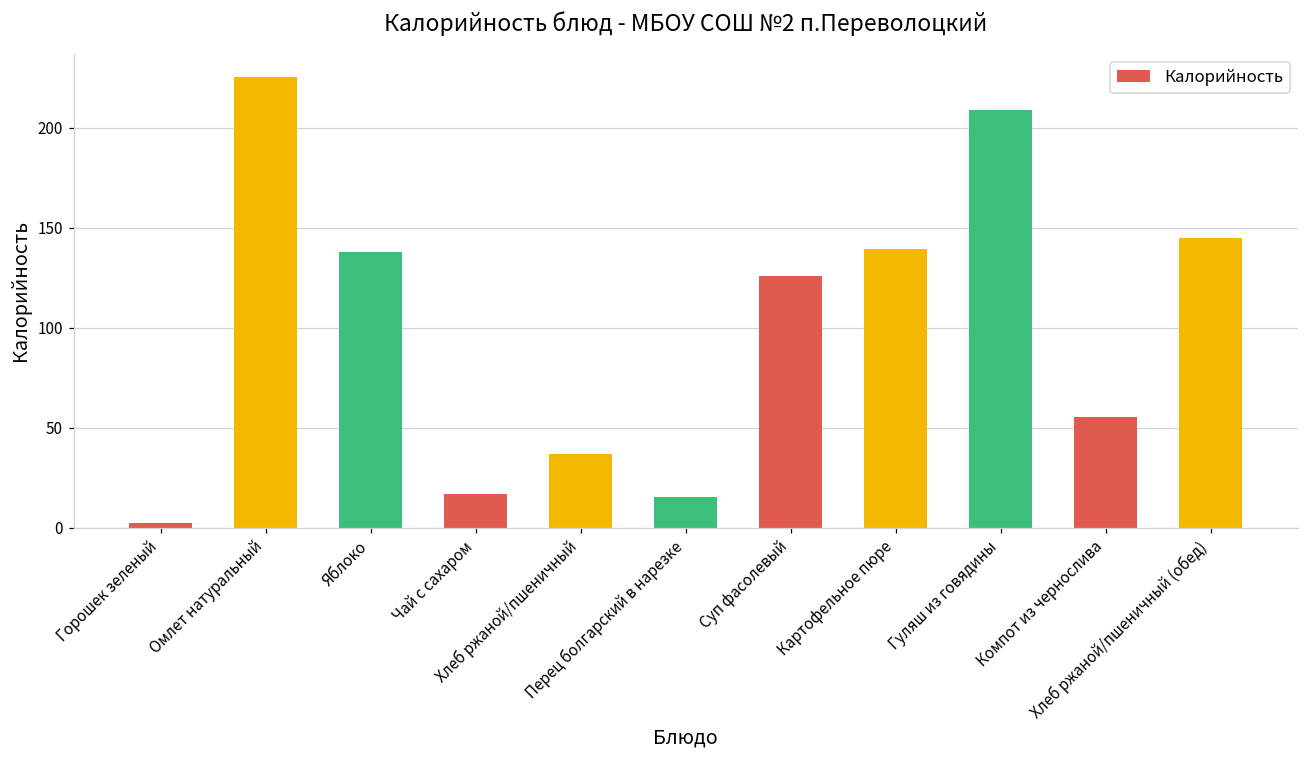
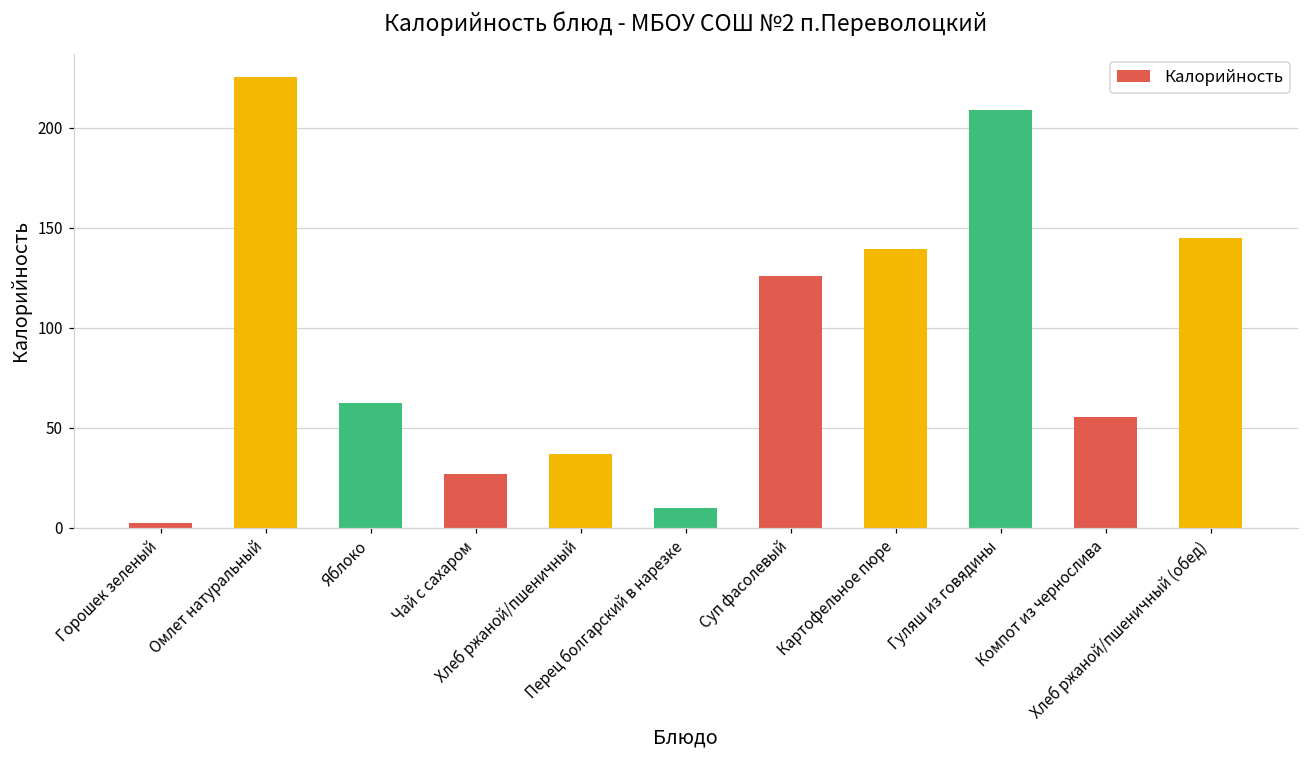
Яблоко: 138 -> 62
Чай с сахаром: 17 -> 27
Перец болгарский в нарезке: 15 -> 10
